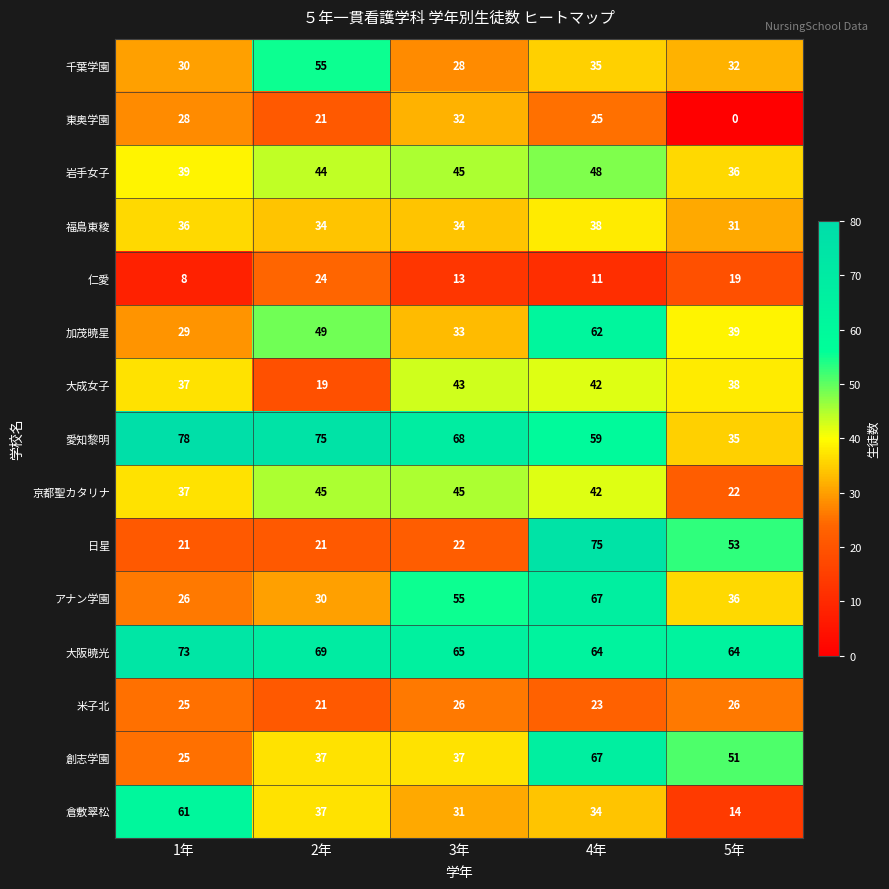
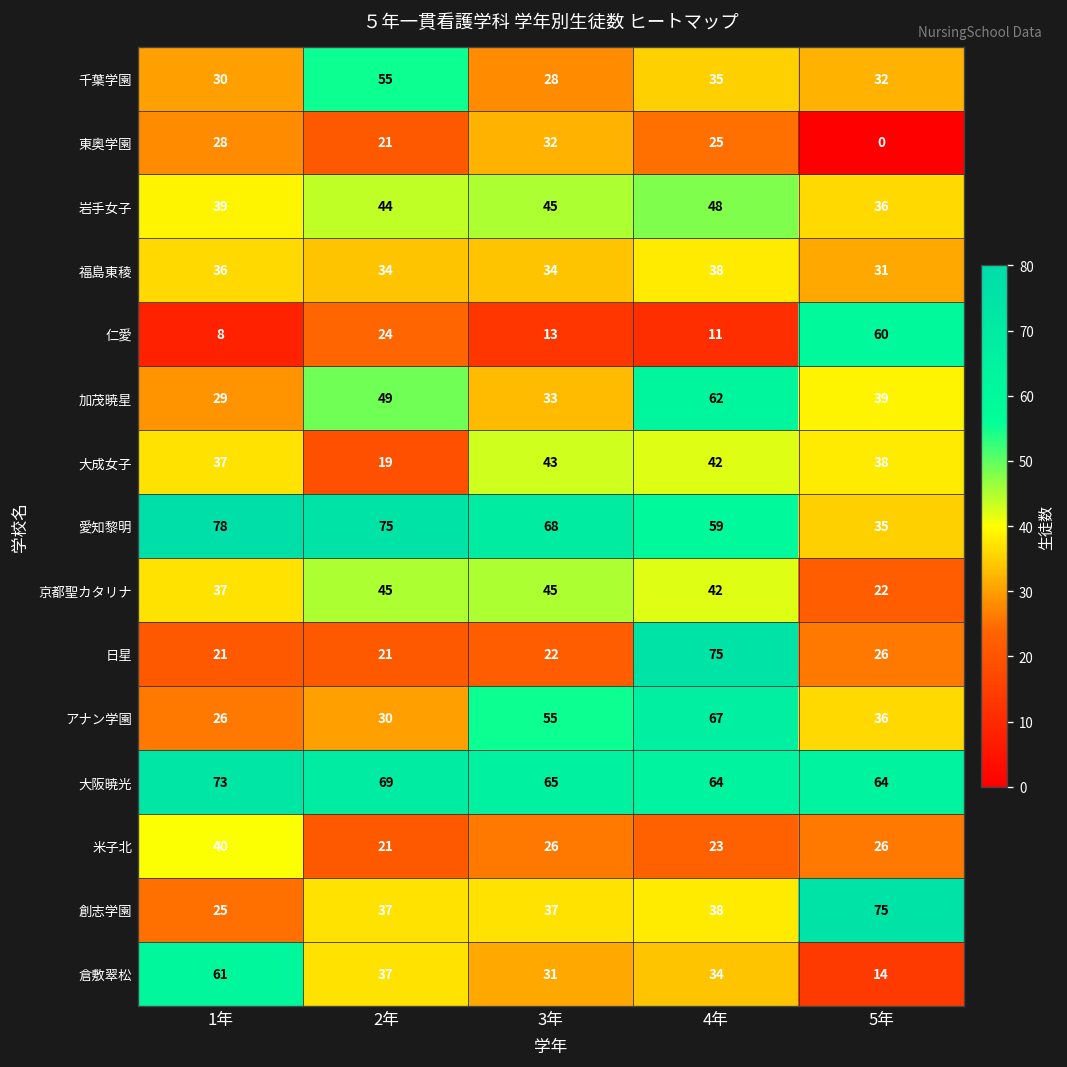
仁愛, 5年: 19 -> 60
日星, 5年: 53 -> 26
米子北, 1年: 25 -> 40
創志学園, 4年: 67 -> 38
創志学園, 5年: 51 -> 75
